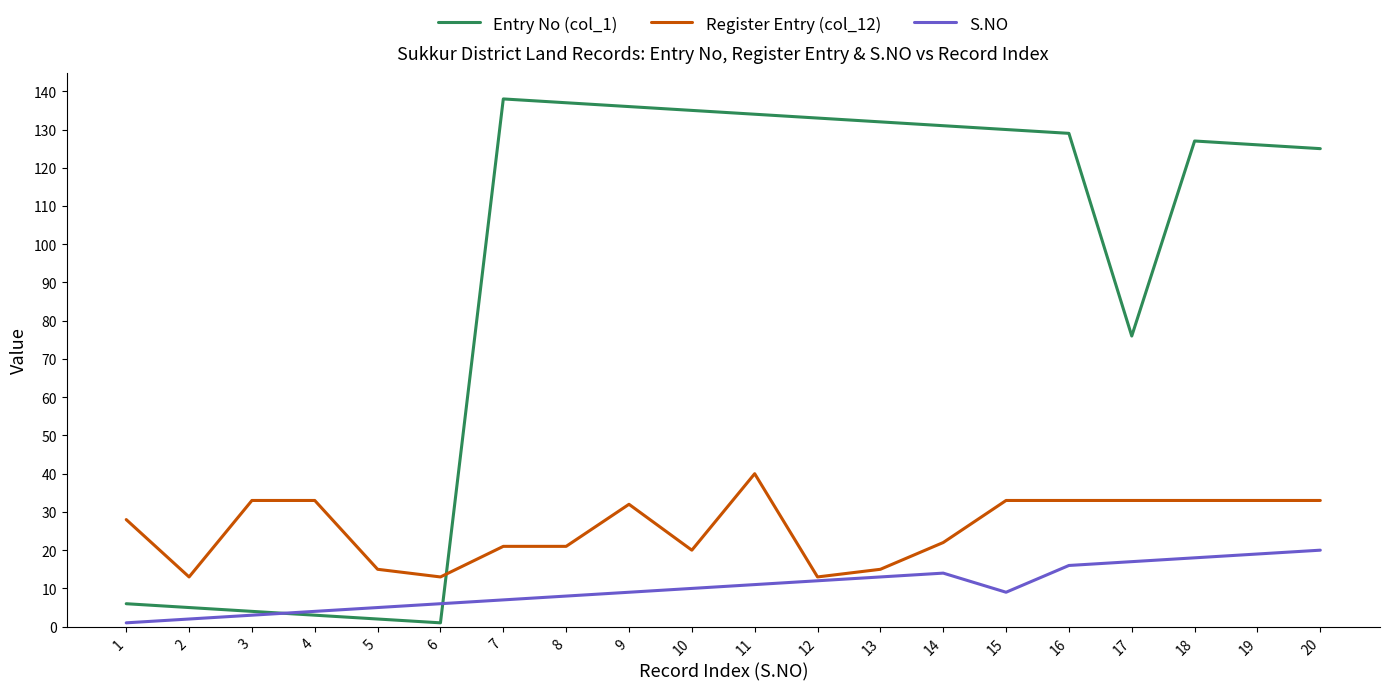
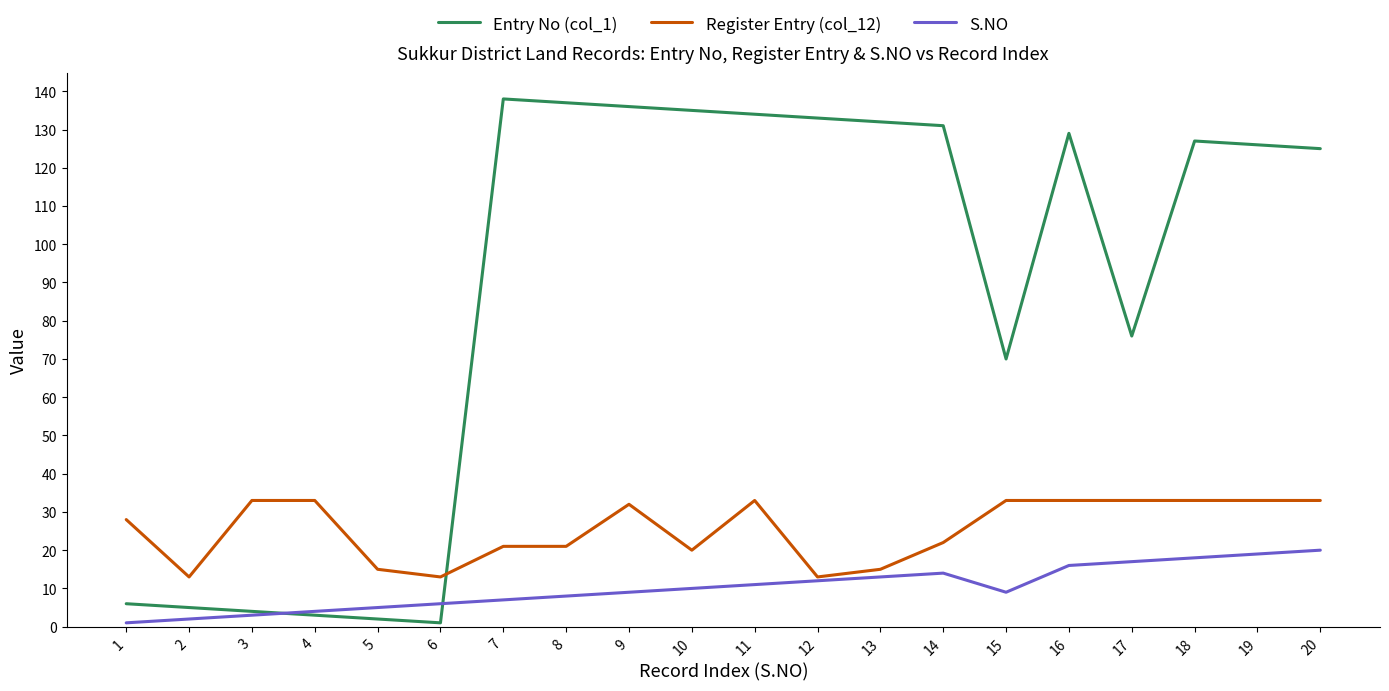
Register Entry (col_12), 11: 40 -> 33
Entry No (col_1), 15: 130 -> 70
